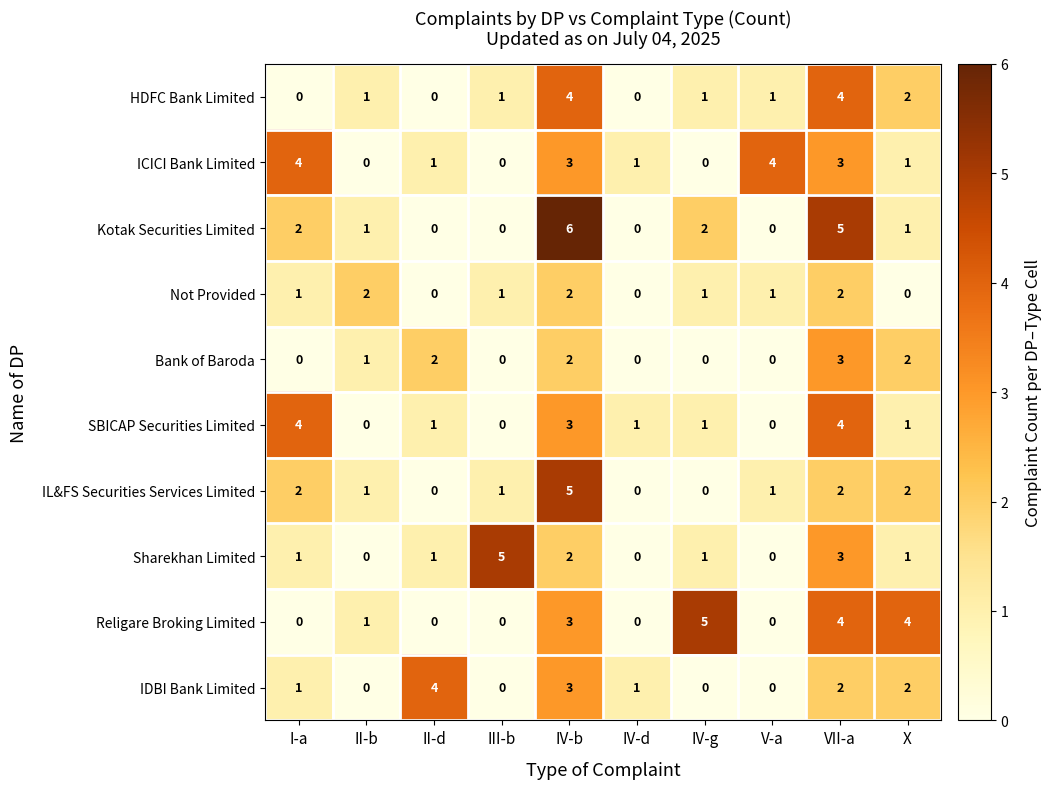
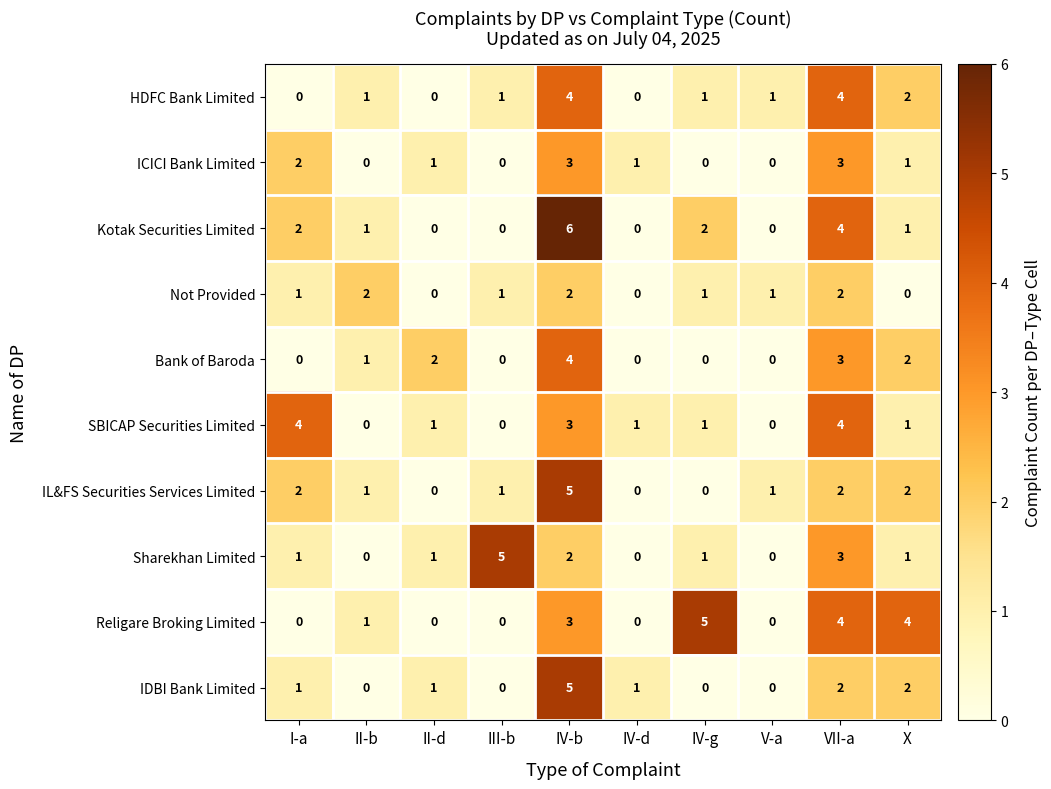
ICICI Bank Limited, I-a: 4 -> 2
ICICI Bank Limited, V-a: 4 -> 0
Kotak Securities Limited, VII-a: 5 -> 4
Bank of Baroda, IV-b: 2 -> 4
IDBI Bank Limited, II-d: 4 -> 1
IDBI Bank Limited, IV-b: 3 -> 5
